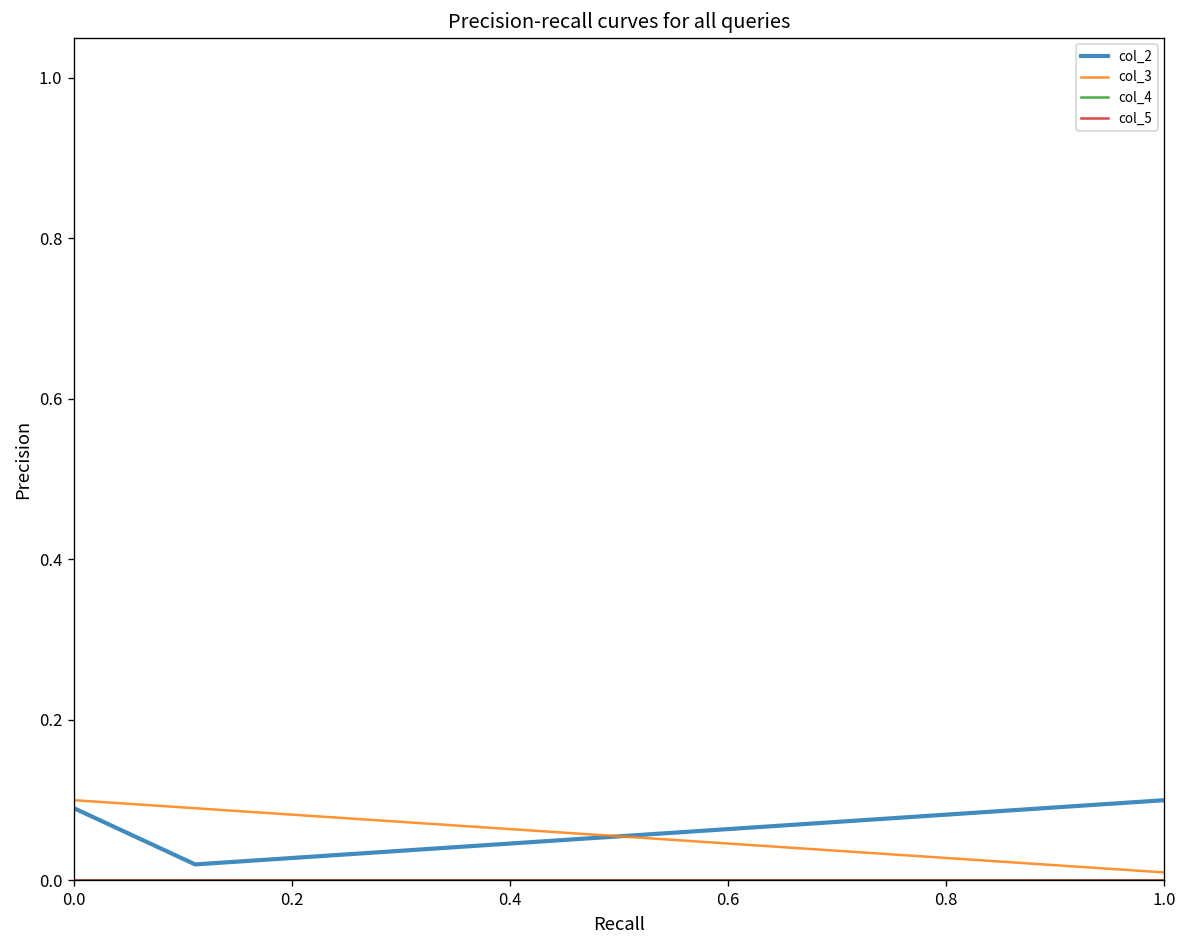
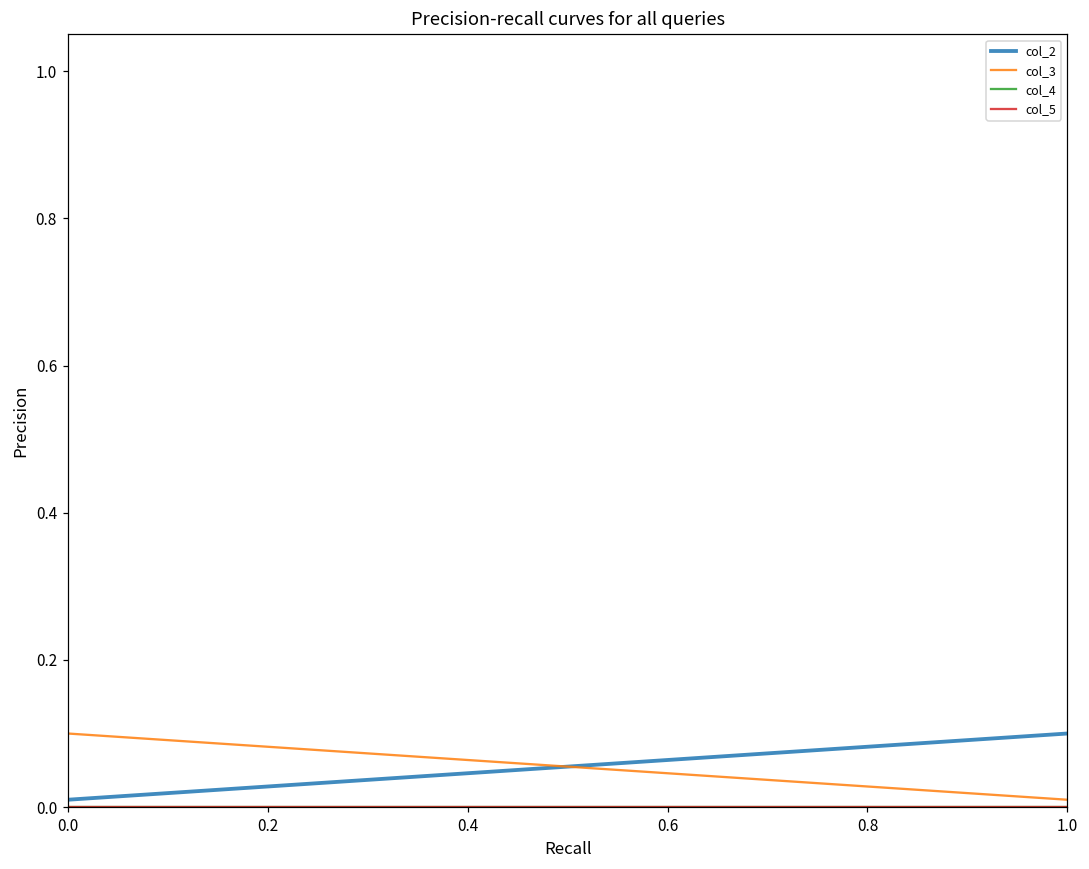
col_2, 0.0: 0.09 -> 0.01
